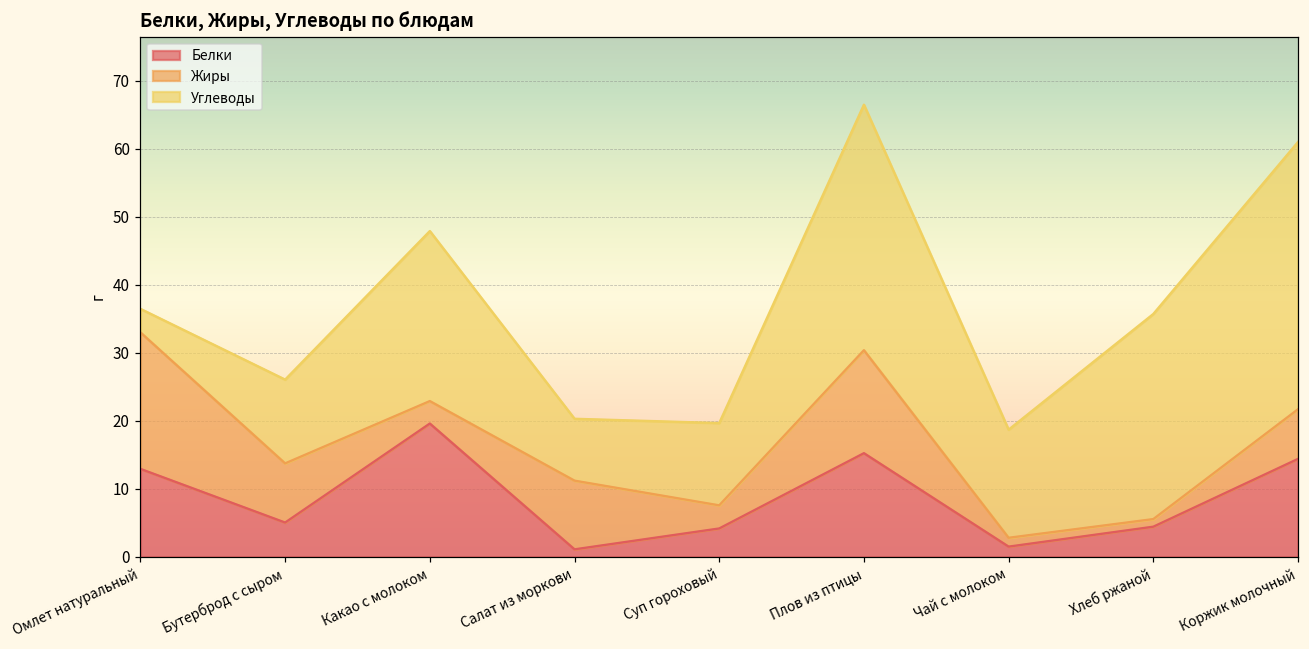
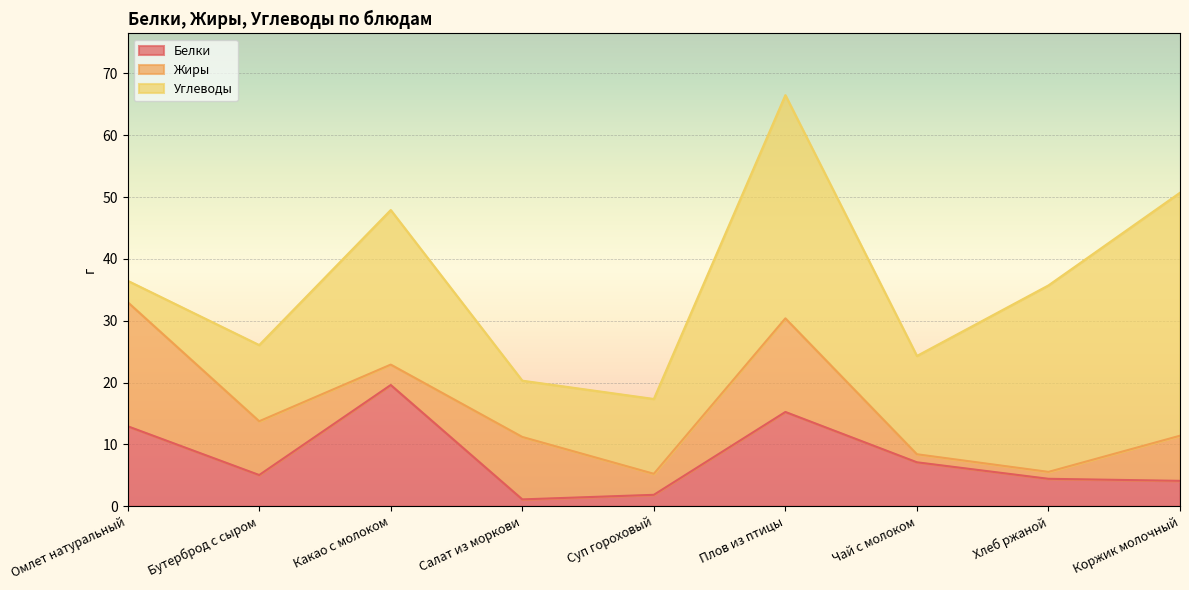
Белки, Суп гороховый: 4 -> 2
Белки, Чай с молоком: 2 -> 7
Белки, Коржик молочный: 14 -> 4
